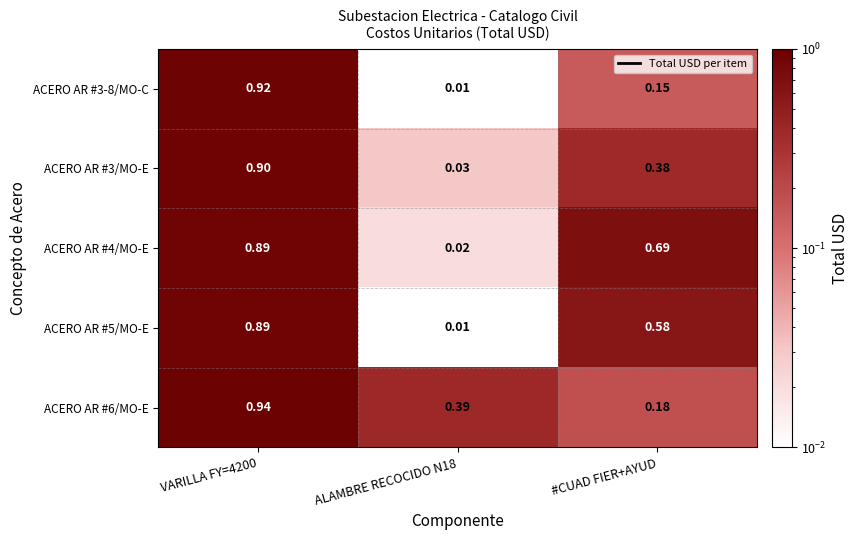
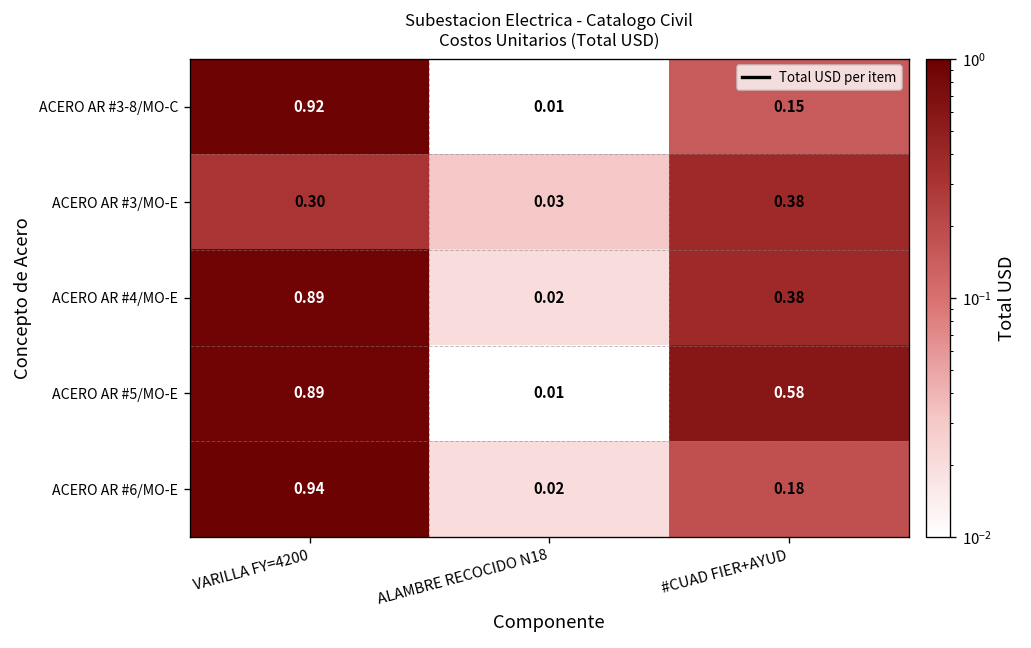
ACERO AR #3/MO-E, VARILLA FY=4200: 0.90 -> 0.30
ACERO AR #4/MO-E, #CUAD FIER+AYUD: 0.69 -> 0.38
ACERO AR #6/MO-E, ALAMBRE RECOCIDO N18: 0.39 -> 0.02
